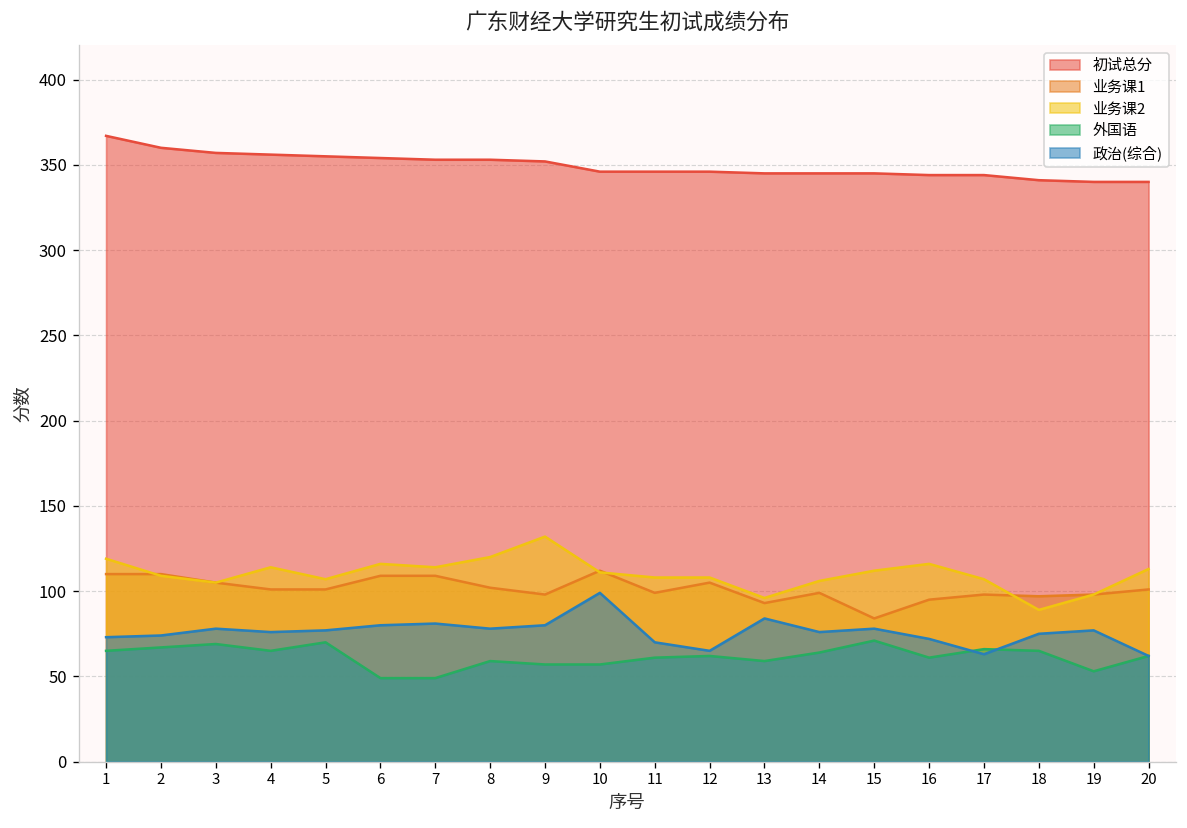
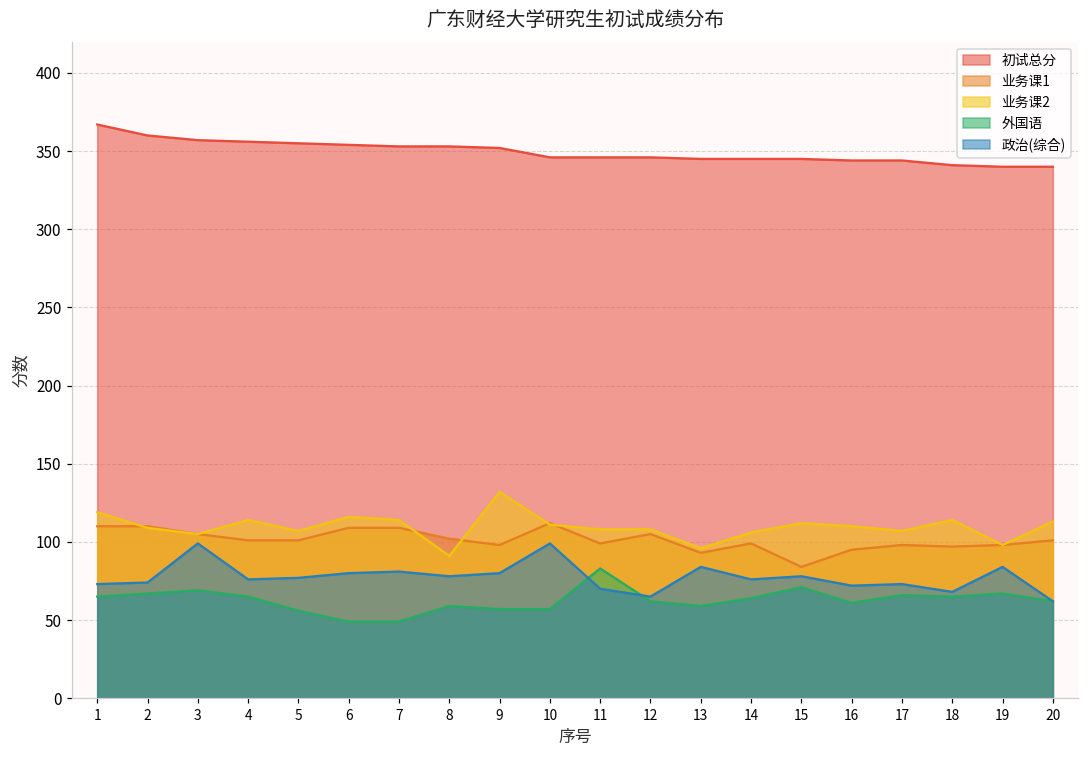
政治(综合), 3: 78 -> 99
外国语, 5: 70 -> 56
业务课2, 8: 120 -> 91
外国语, 11: 61 -> 83
业务课2, 16: 116 -> 110
政治(综合), 17: 63 -> 73
业务课2, 18: 89 -> 114
政治(综合), 18: 75 -> 68
外国语, 19: 53 -> 67
政治(综合), 19: 77 -> 84
